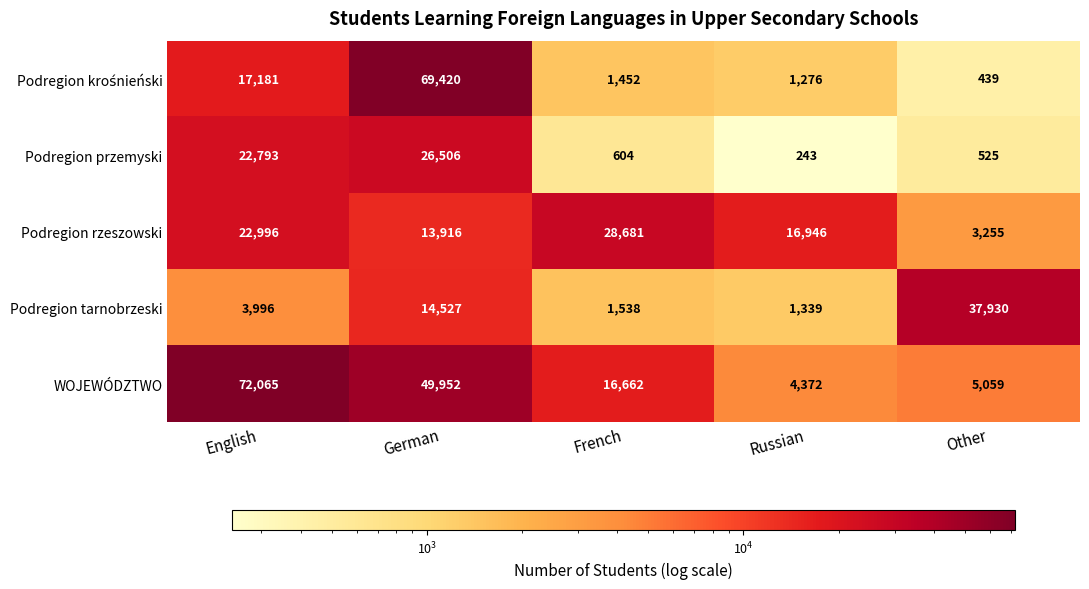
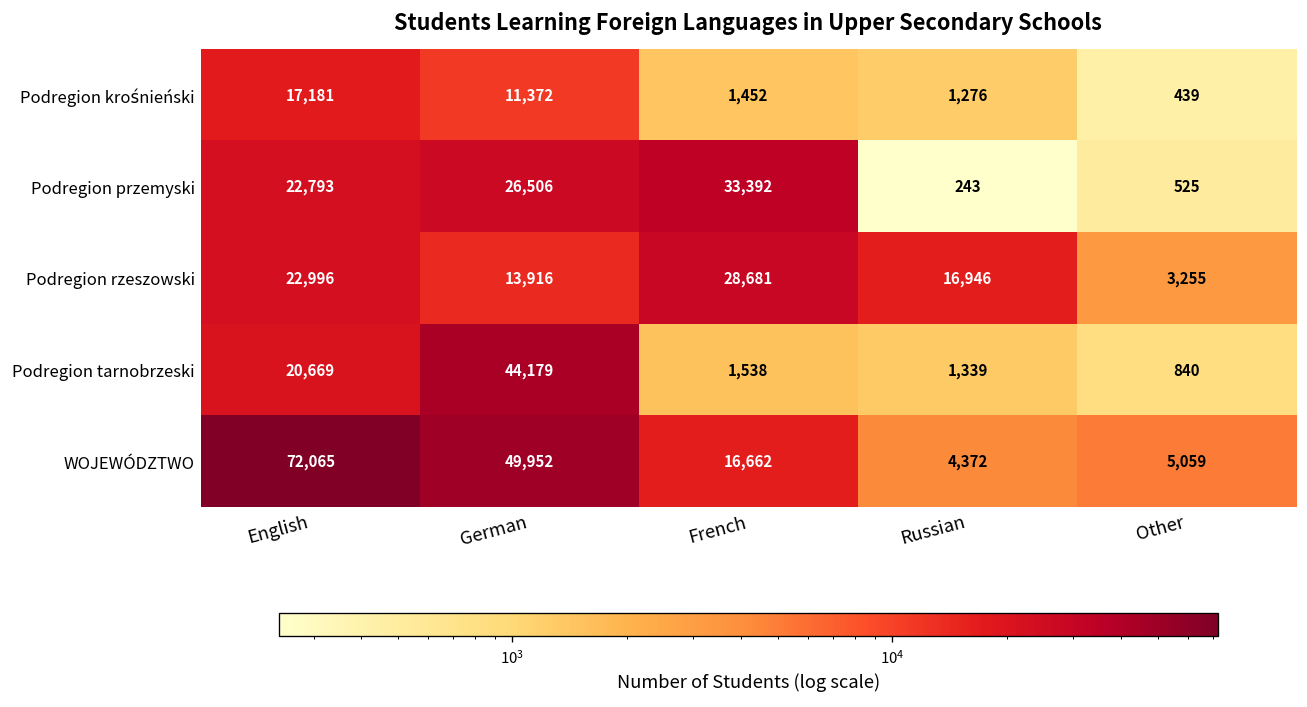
Podregion krośnieński, German: 69,420 -> 11,372
Podregion przemyski, French: 604 -> 33,392
Podregion tarnobrzeski, English: 3,996 -> 20,669
Podregion tarnobrzeski, German: 14,527 -> 44,179
Podregion tarnobrzeski, Other: 37,930 -> 840
